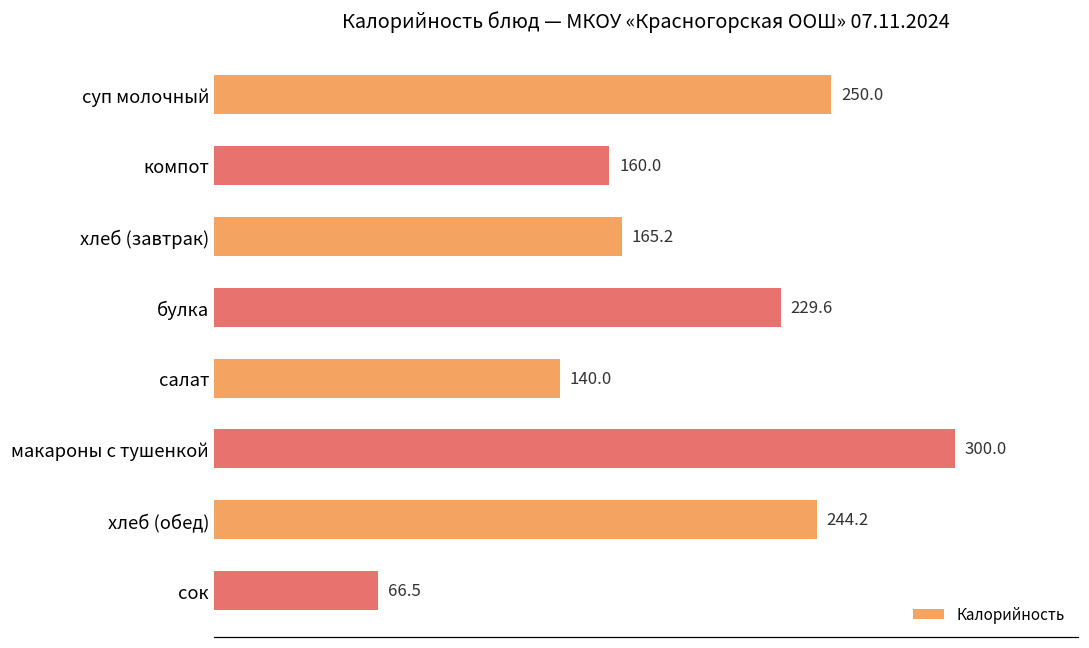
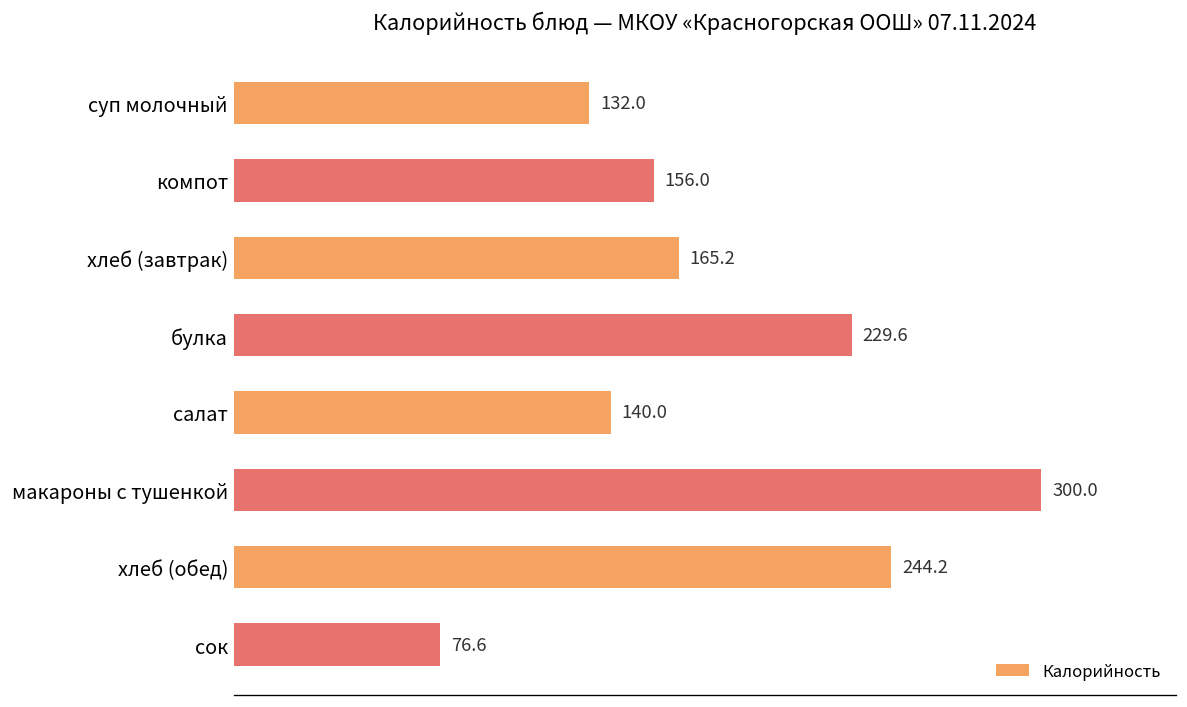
суп молочный: 250.0 -> 132.0
компот: 160.0 -> 156.0
сок: 66.5 -> 76.6
